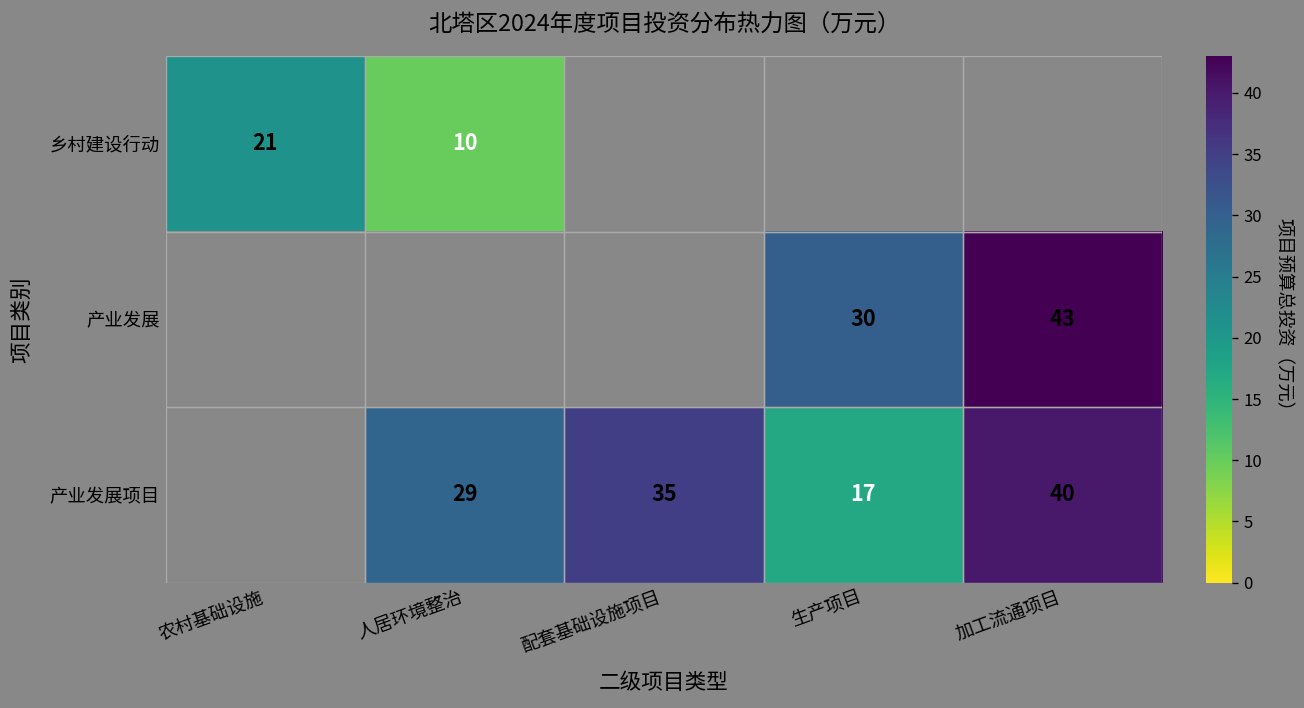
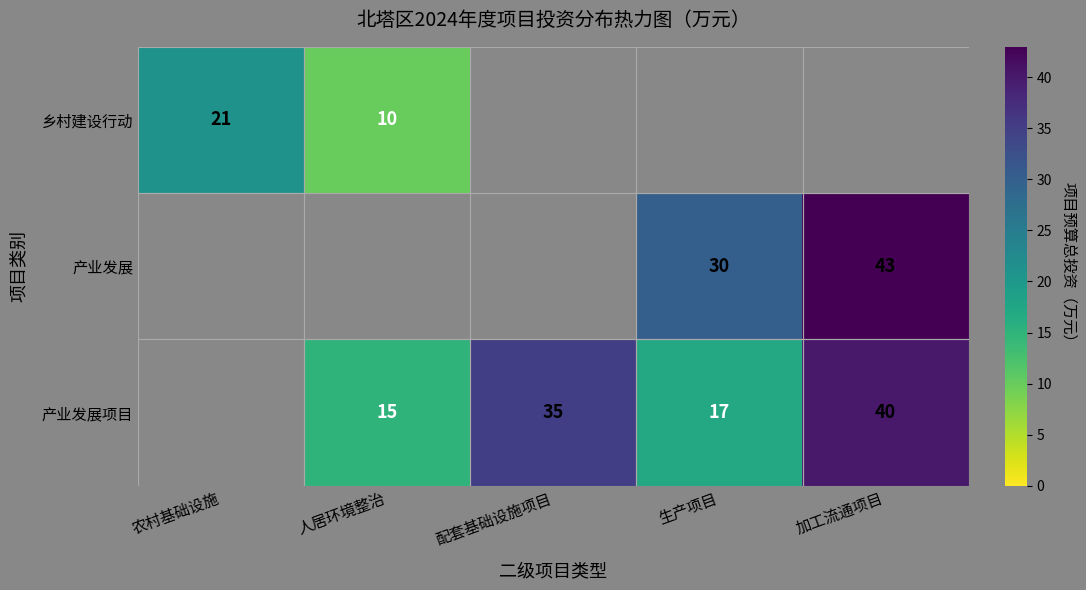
产业发展项目, 人居环境整治: 29 -> 15
